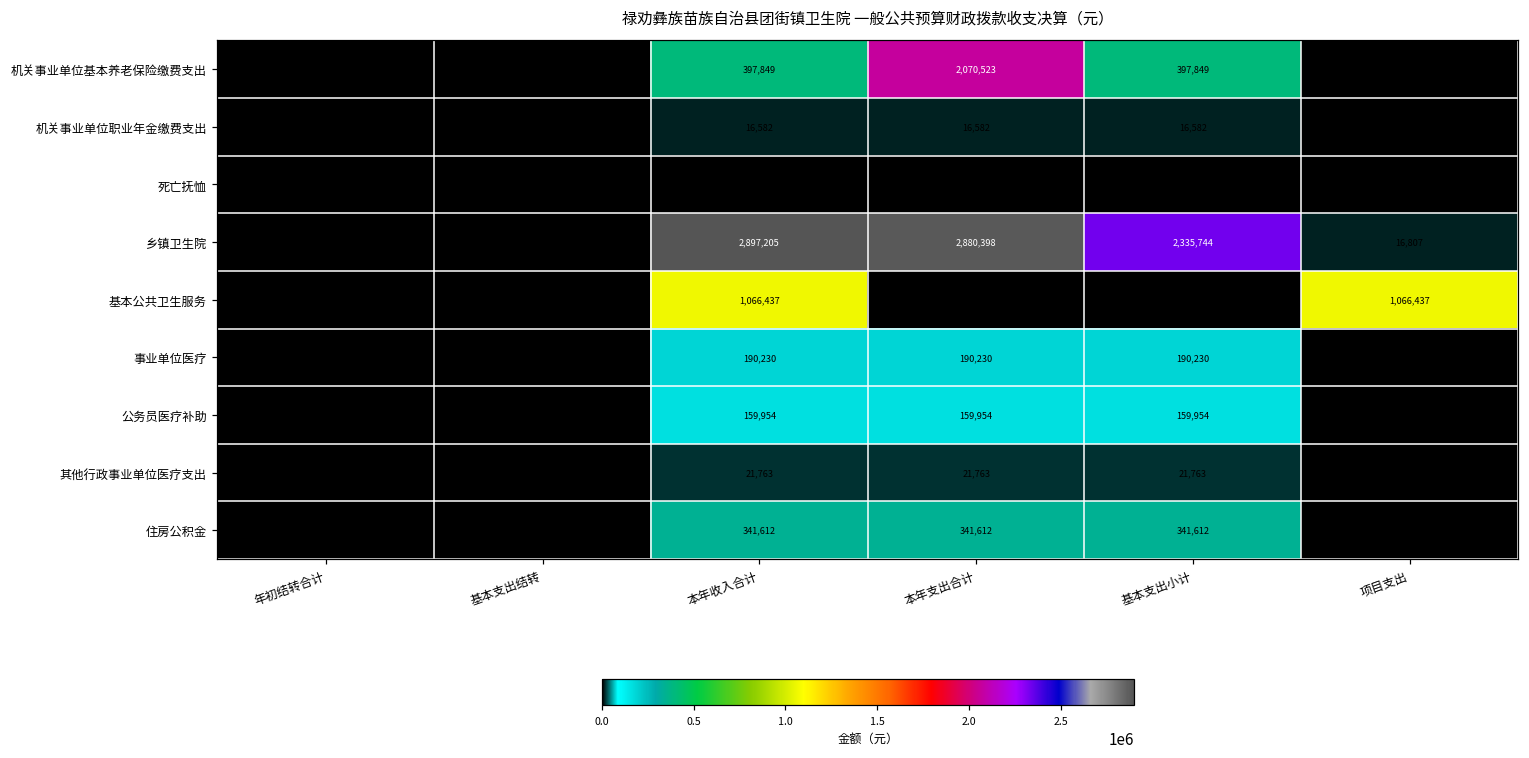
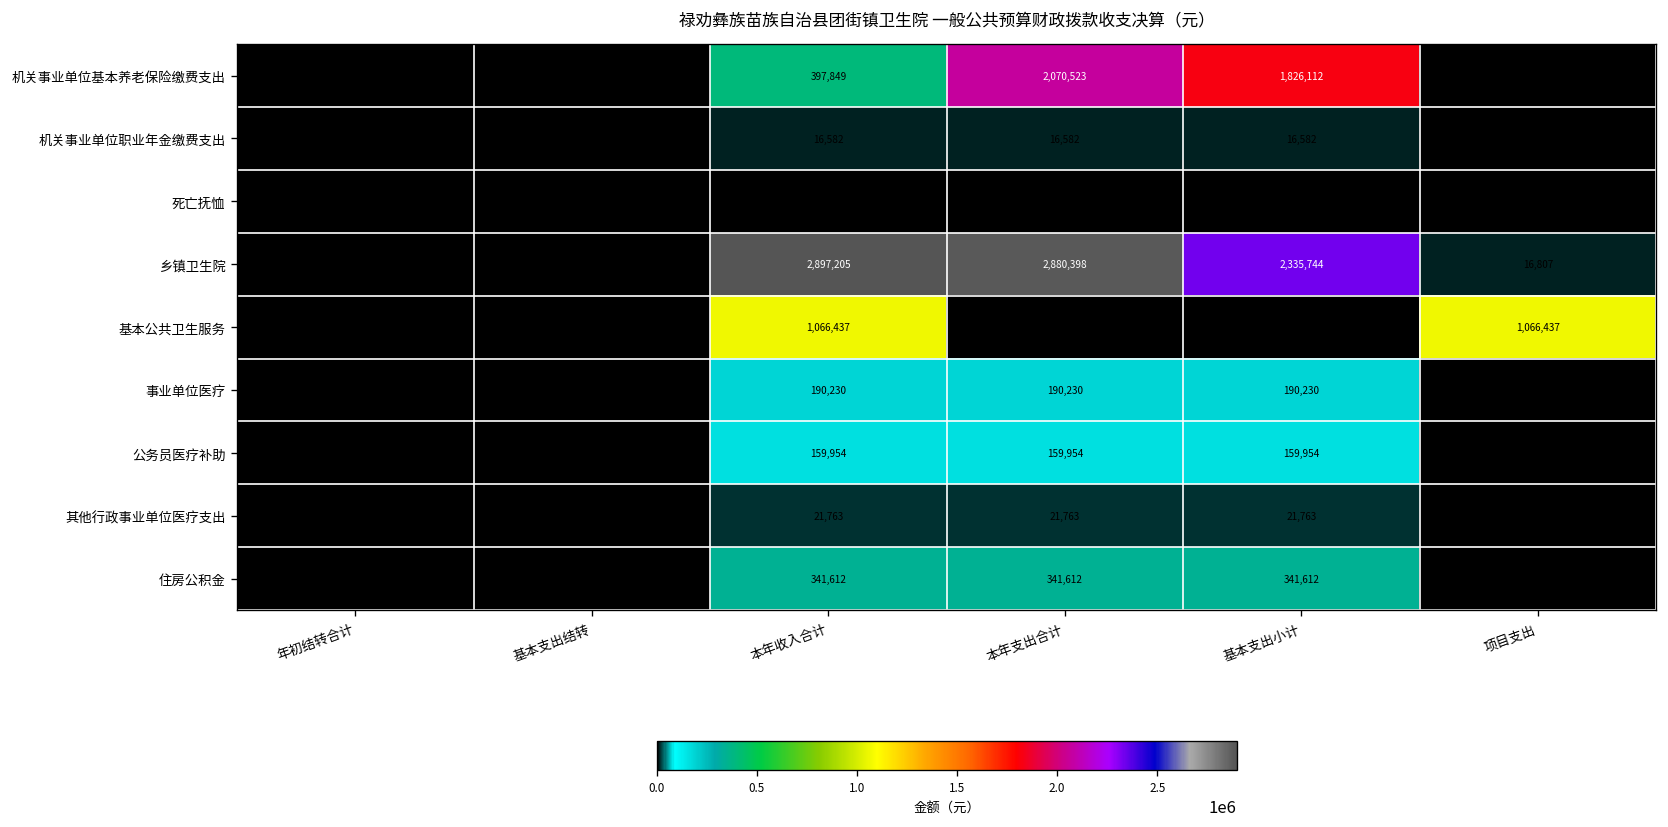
机关事业单位基本养老保险缴费支出, 基本支出小计: 397,849 -> 1,826,112
